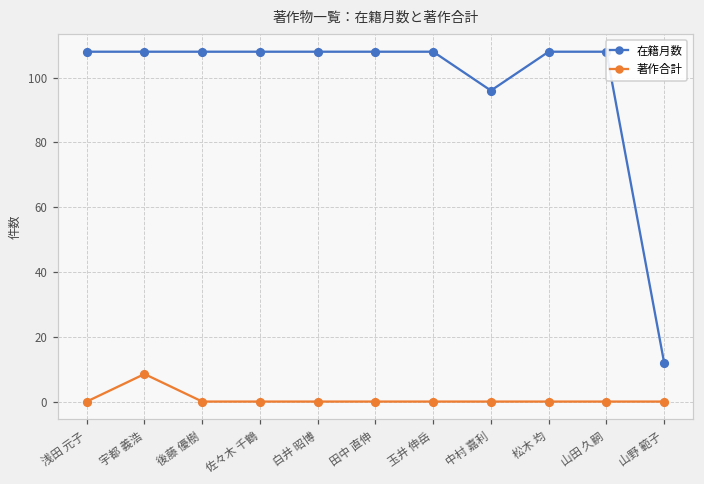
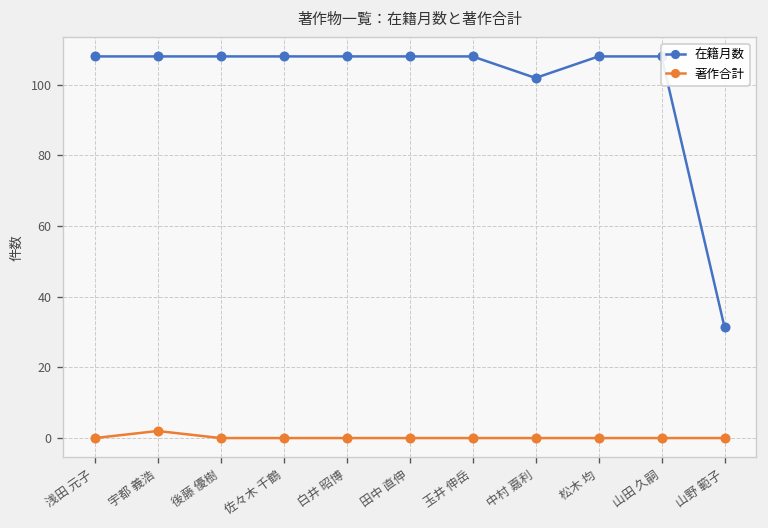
著作合計, 宇都 義浩: 9 -> 2
在籍月数, 中村 嘉利: 96 -> 102
在籍月数, 山野 範子: 12 -> 31
